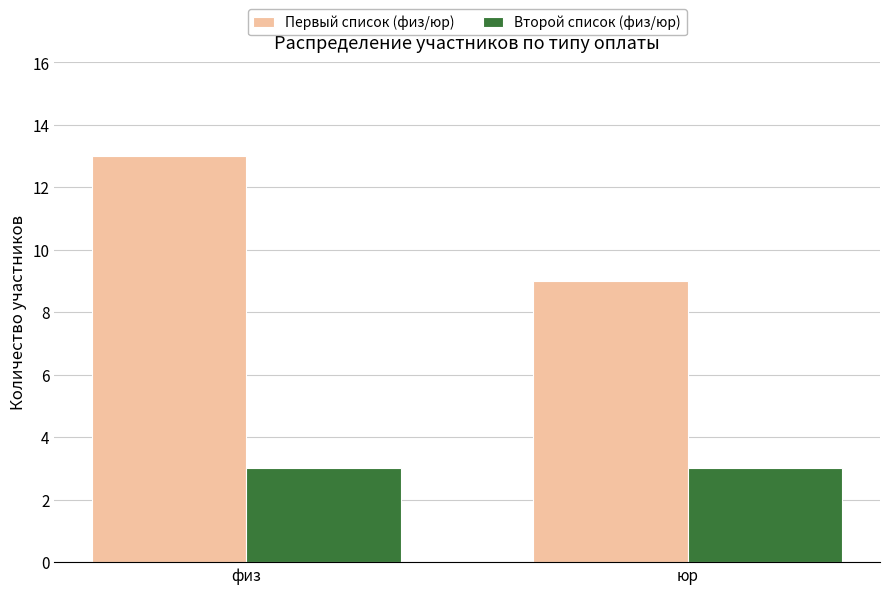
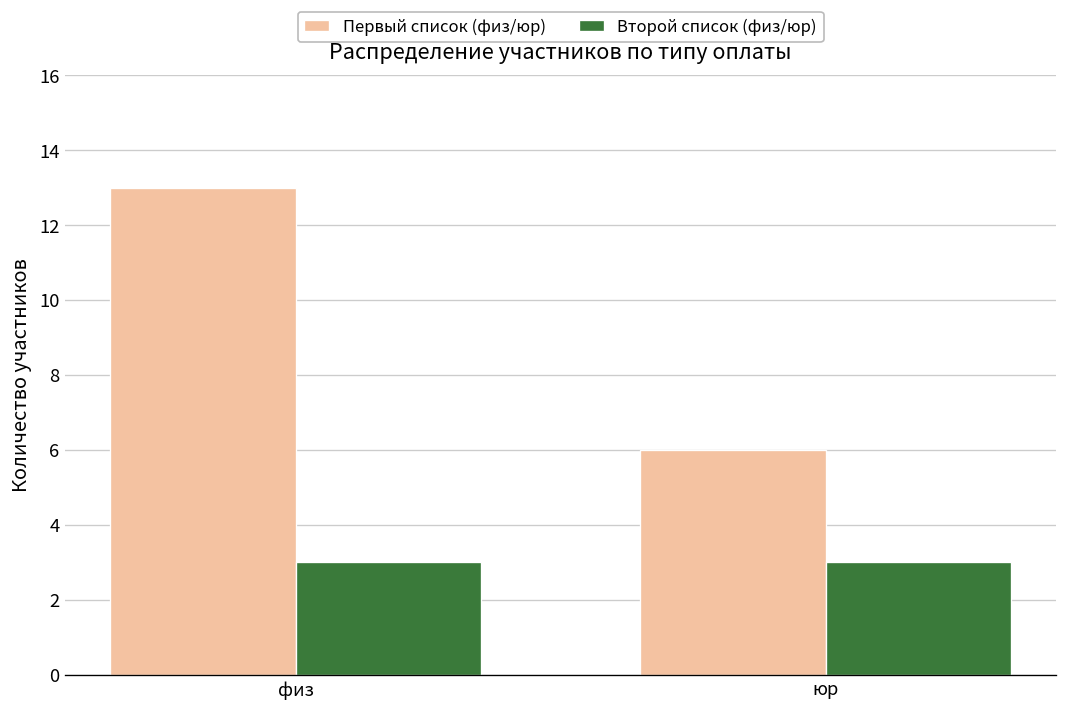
Первый список (физ/юр), юр: 9 -> 6
